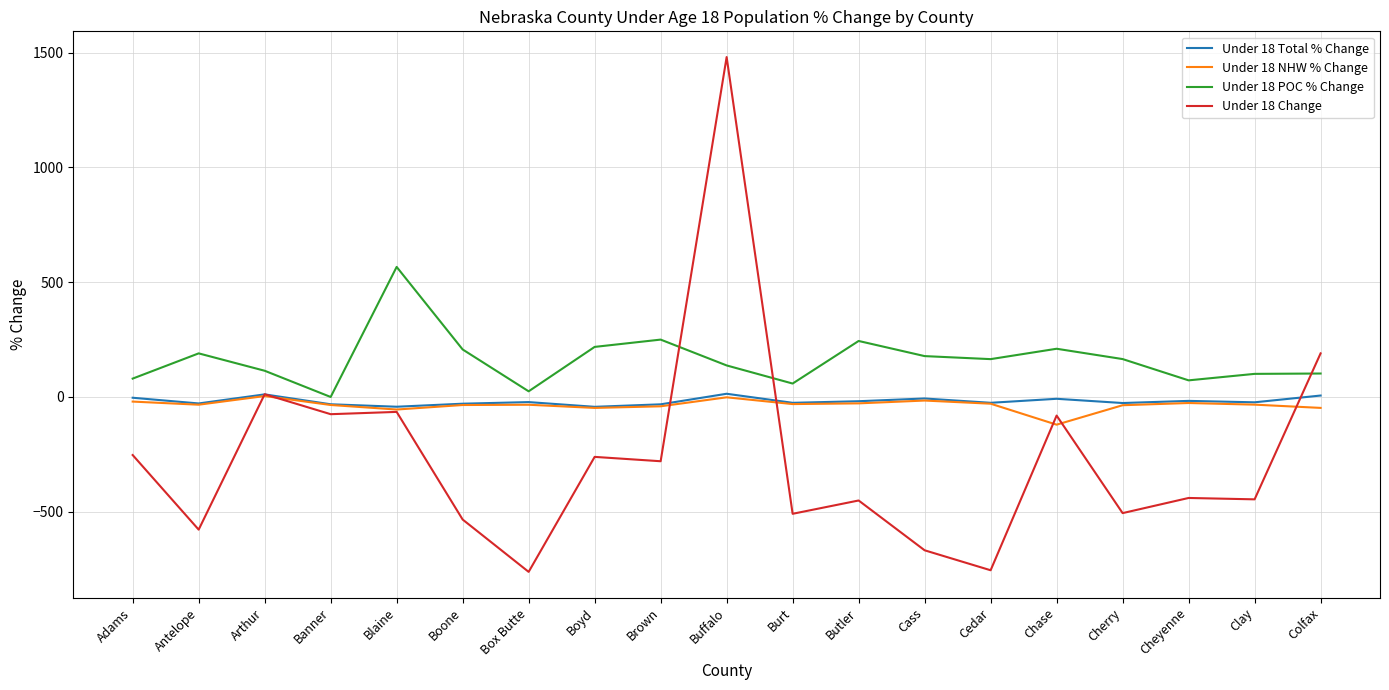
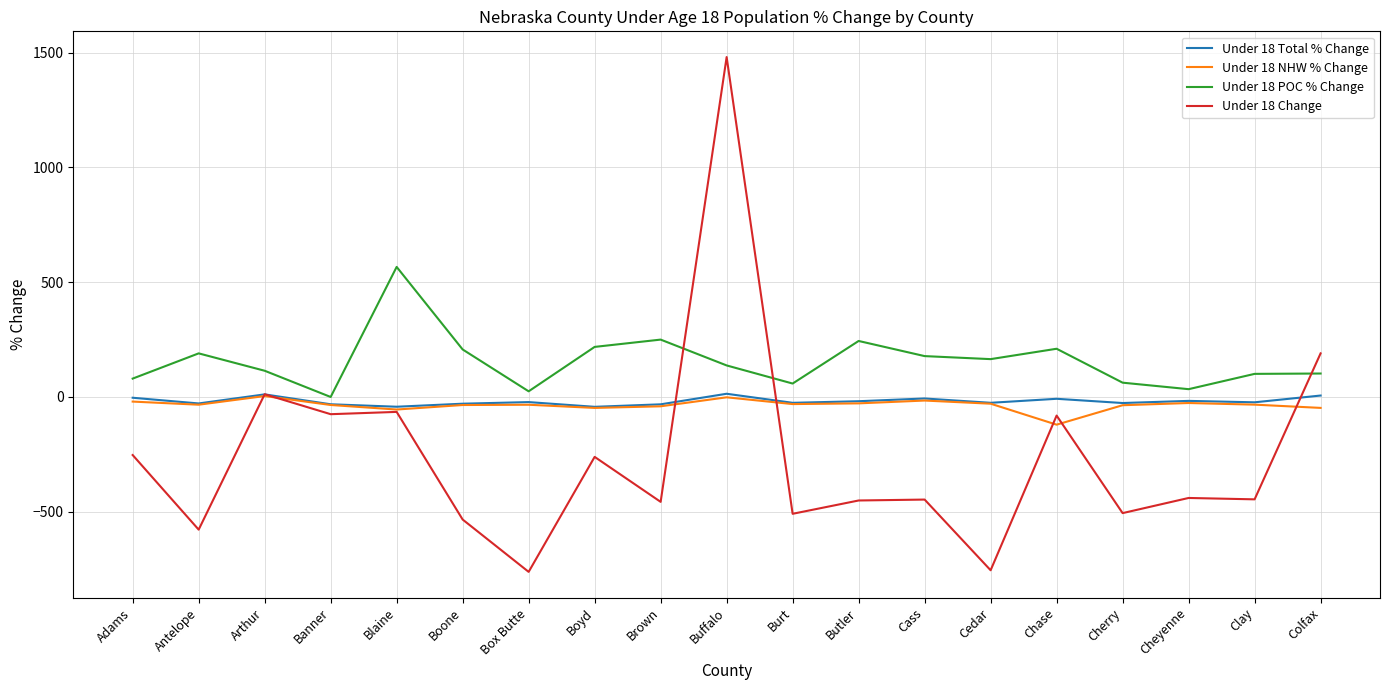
Under 18 Change, Brown: -280 -> -460
Under 18 Change, Cass: -670 -> -450
Under 18 POC % Change, Cherry: 170 -> 60
Under 18 POC % Change, Cheyenne: 70 -> 30
